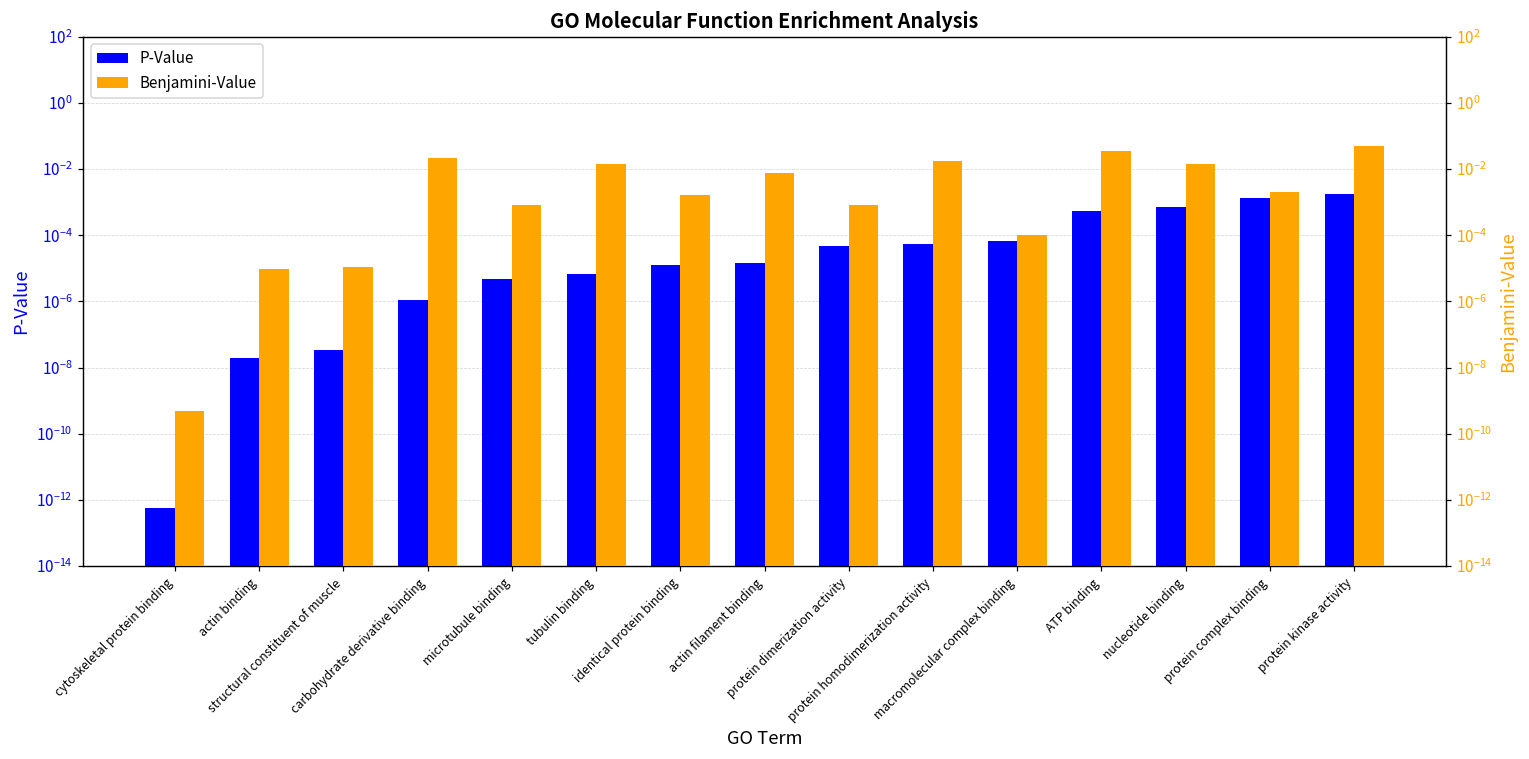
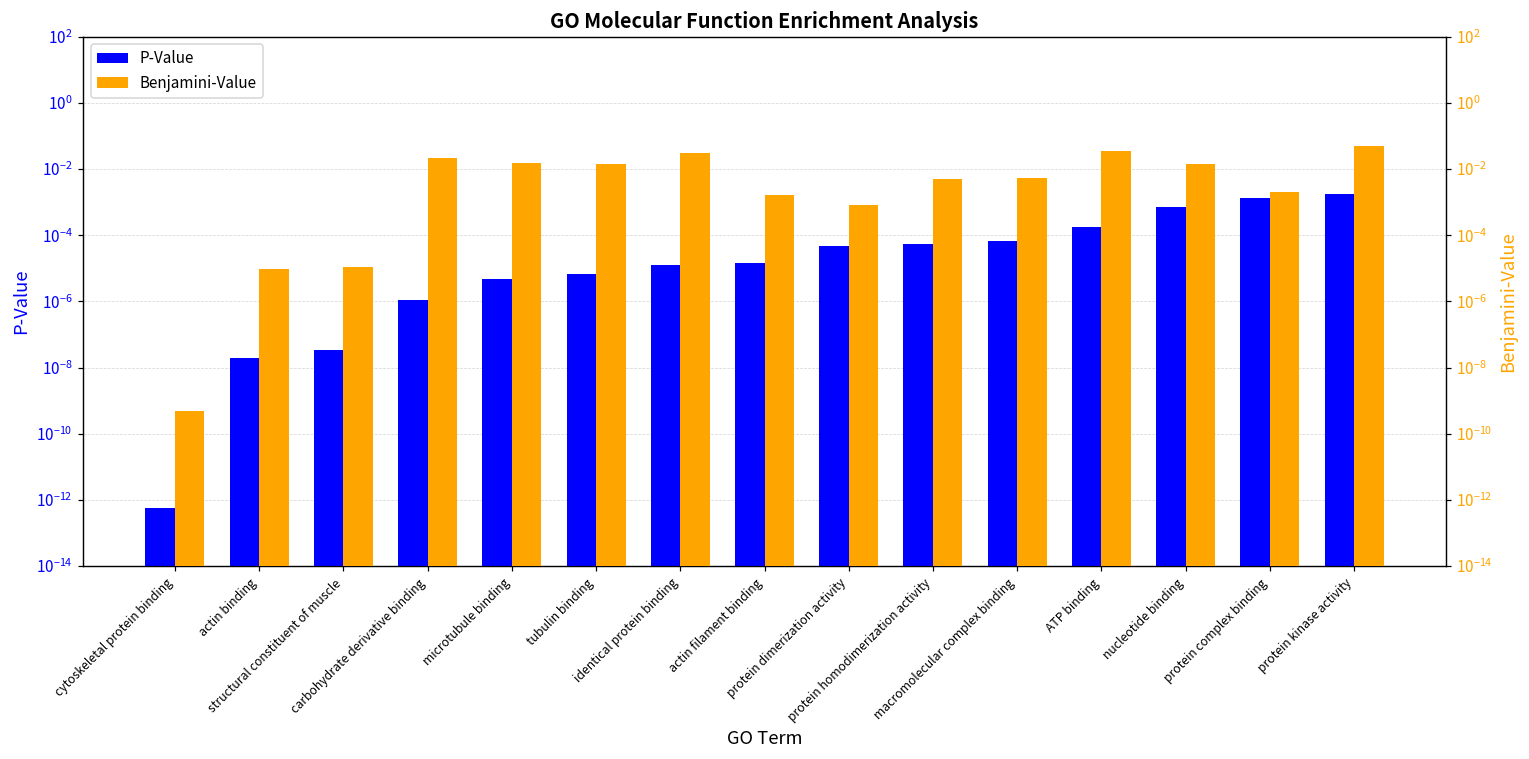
P-Value, ATP binding: 0.0005 -> 0.0002
Benjamini-Value, microtubule binding: 0.0008 -> 0.02
Benjamini-Value, identical protein binding: 0.002 -> 0.03
Benjamini-Value, actin filament binding: 0.008 -> 0.002
Benjamini-Value, protein homodimerization activity: 0.02 -> 0.005
Benjamini-Value, macromolecular complex binding: 0.0001 -> 0.005
